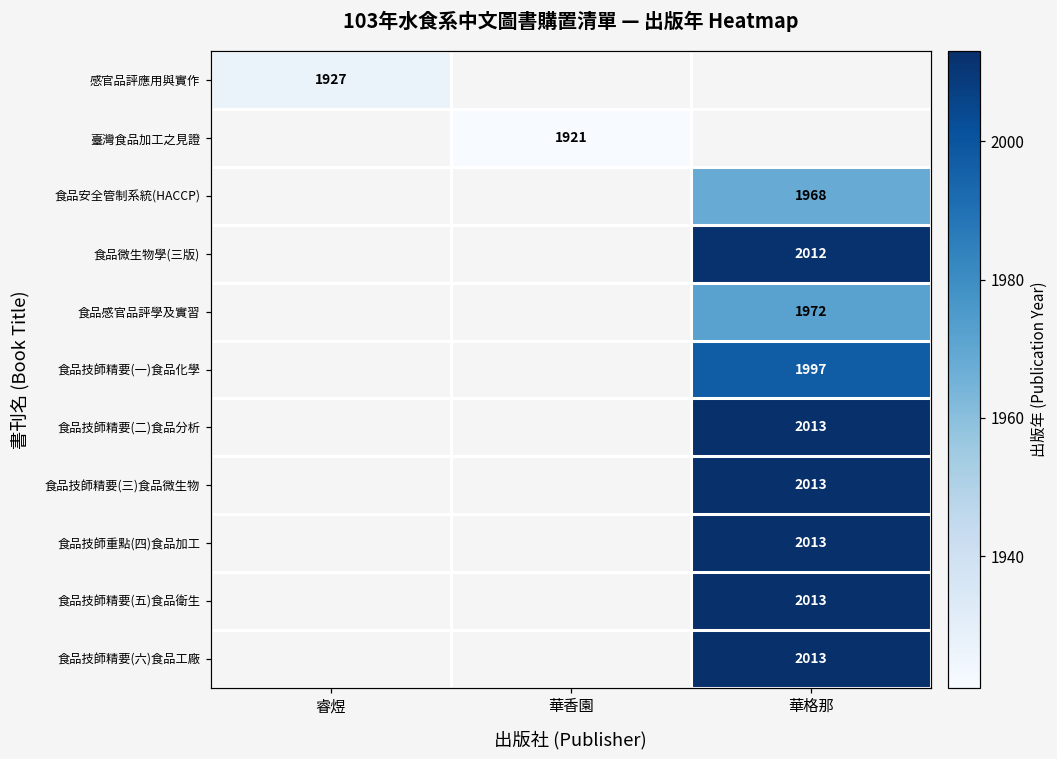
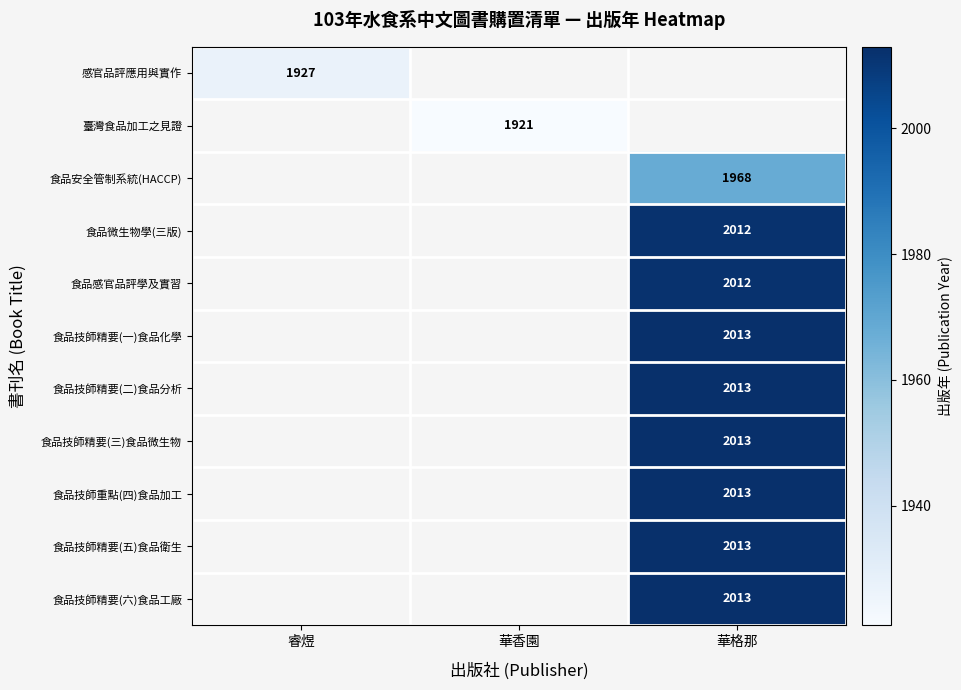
食品感官品評學及實習, 華格那: 1972 -> 2012
食品技師精要(一)食品化學, 華格那: 1997 -> 2013
